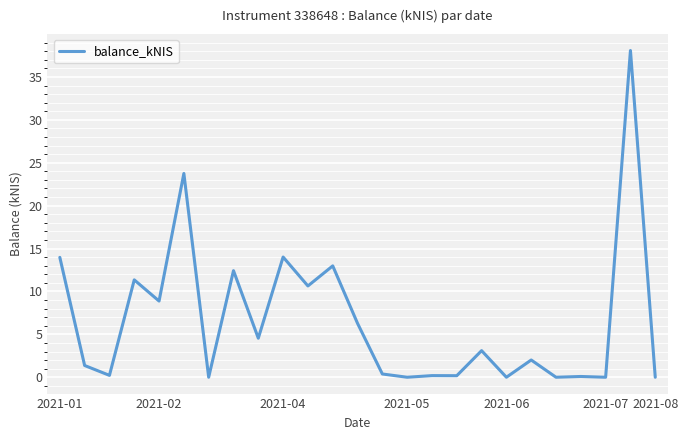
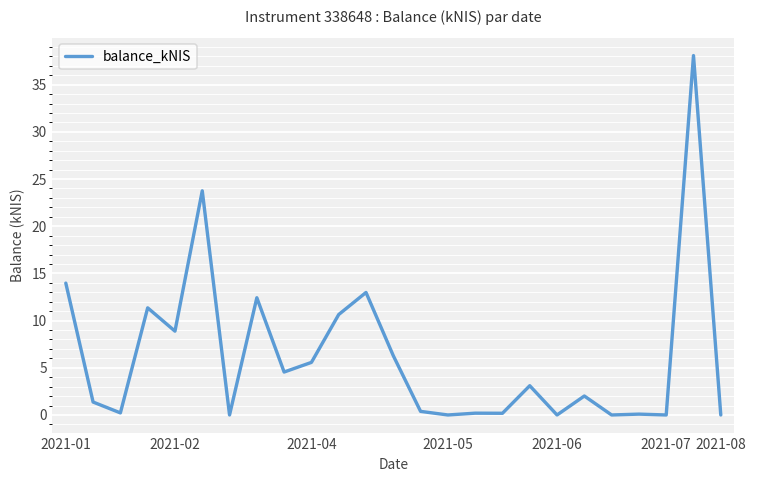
2021-04: 14 -> 6
